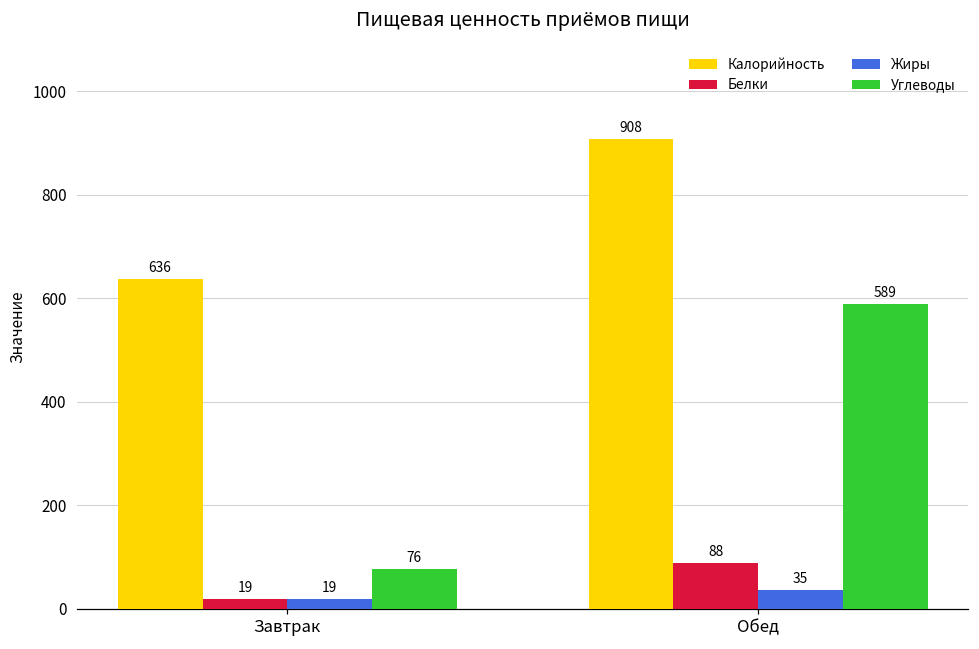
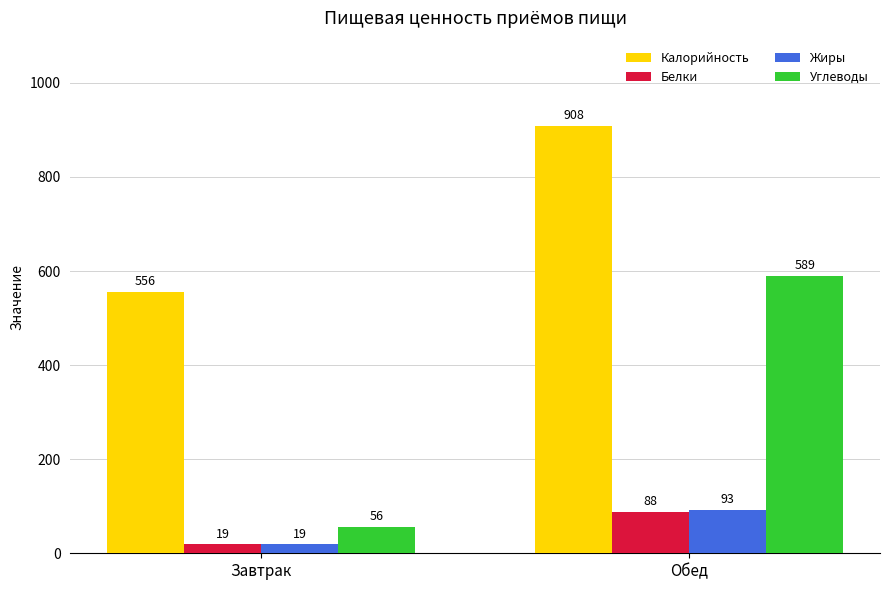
Калорийность, Завтрак: 636 -> 556
Углеводы, Завтрак: 76 -> 56
Жиры, Обед: 35 -> 93
